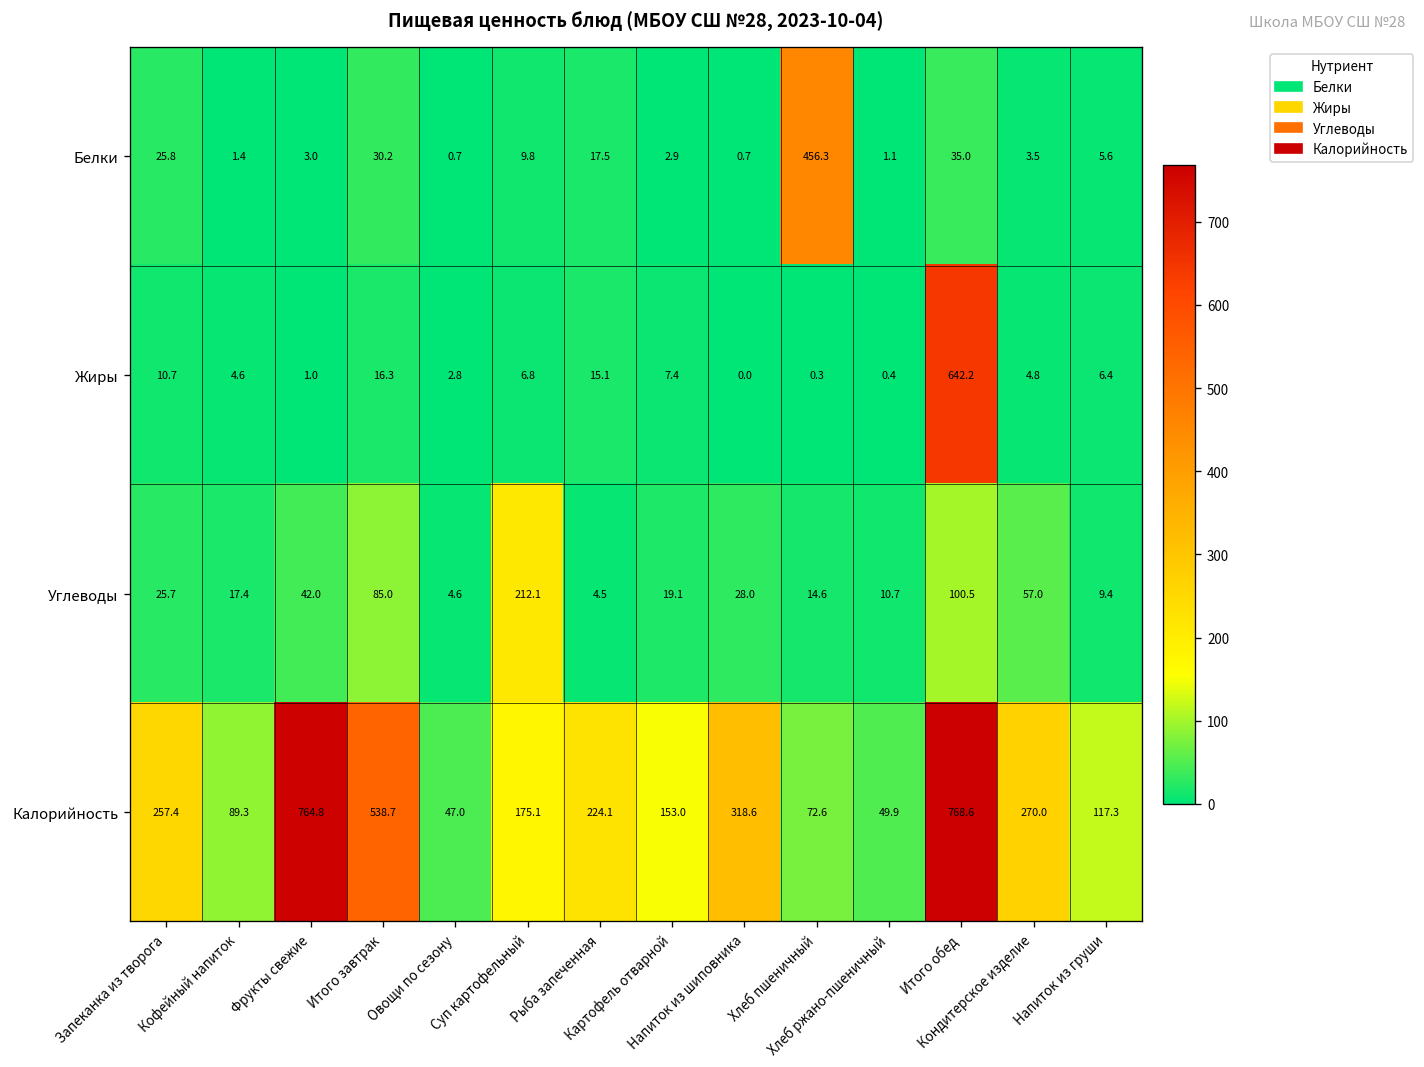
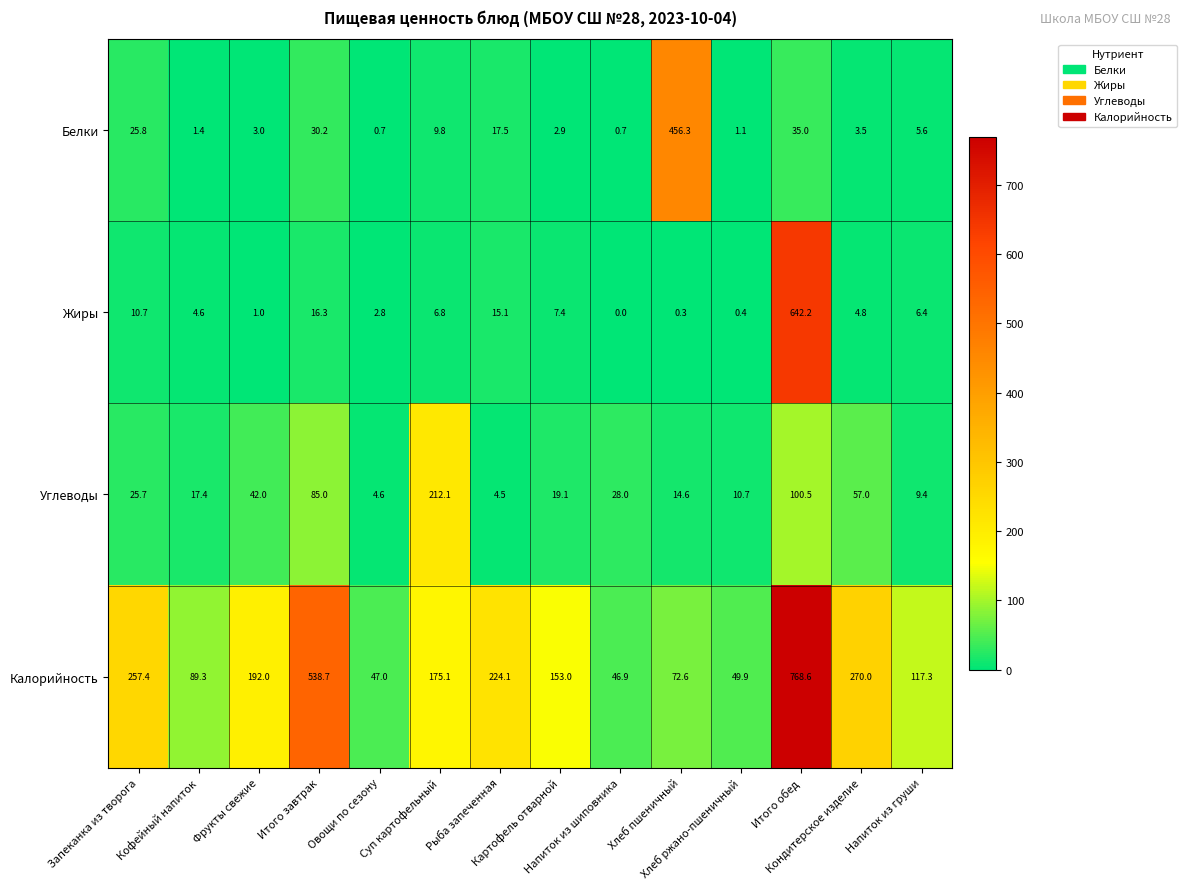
Калорийность, Фрукты свежие: 764.8 -> 192.0
Калорийность, Напиток из шиповника: 318.6 -> 46.9
